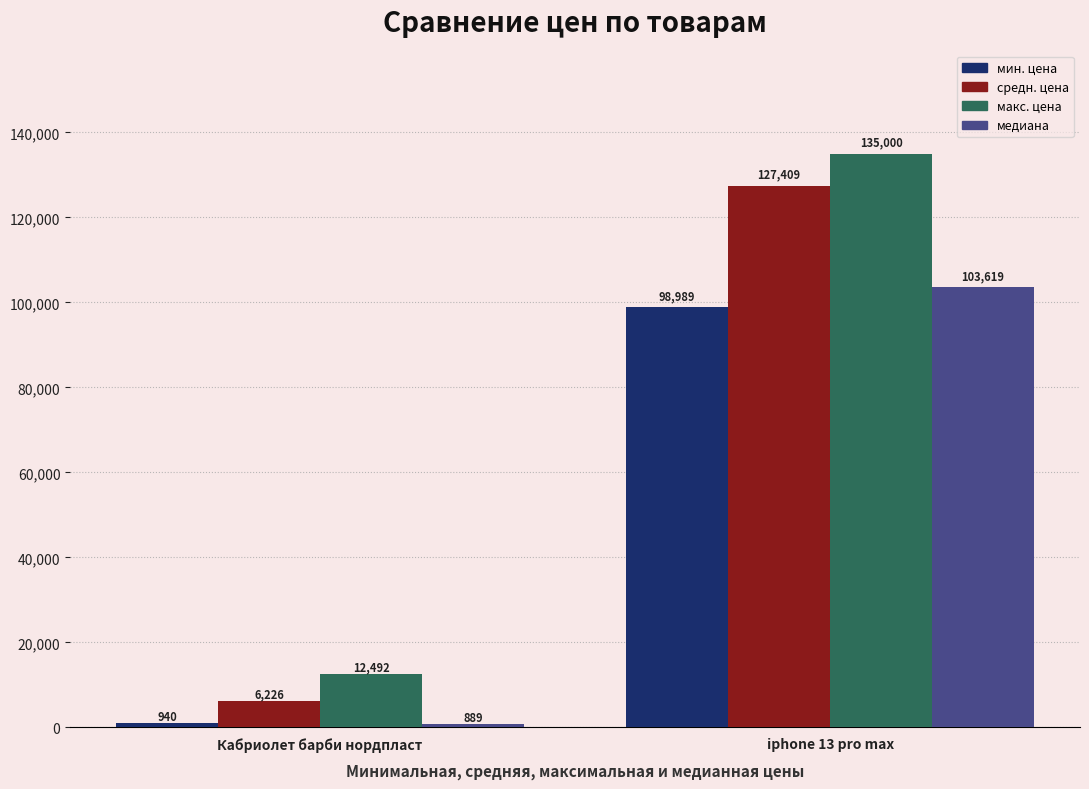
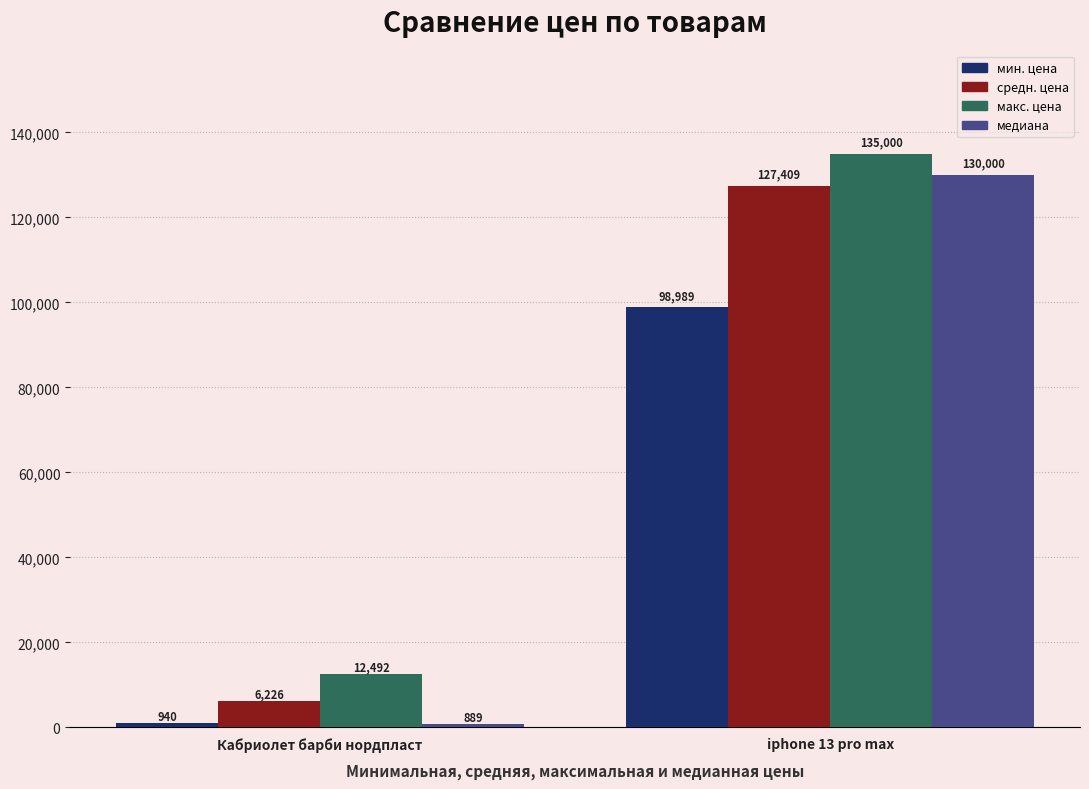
медиана, iphone 13 pro max: 103,619 -> 130,000
